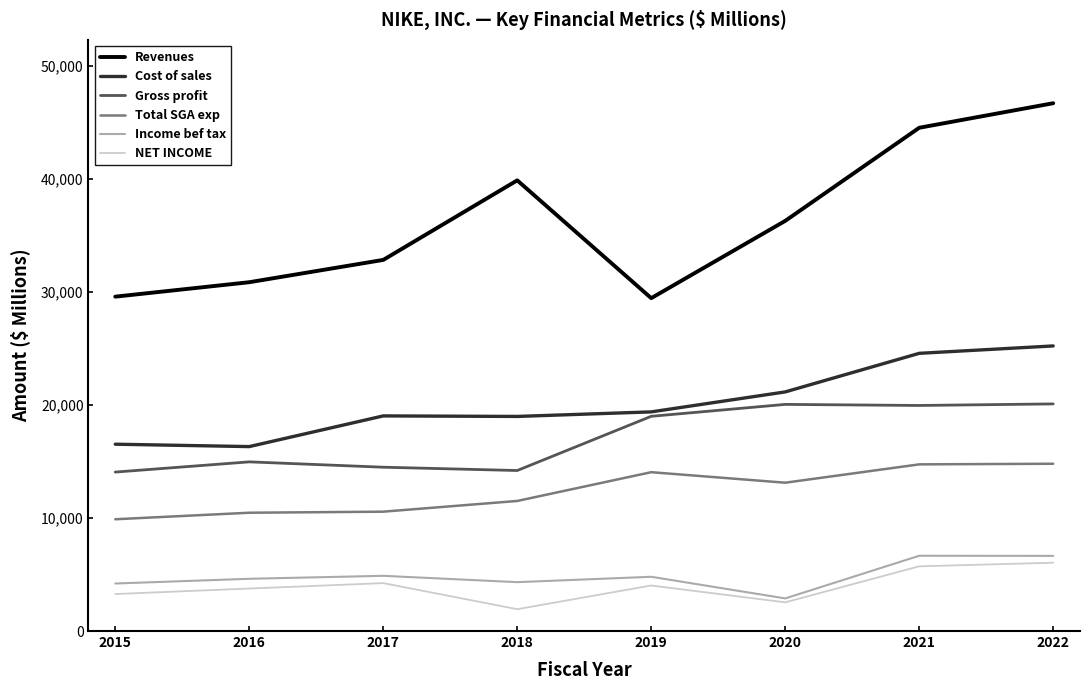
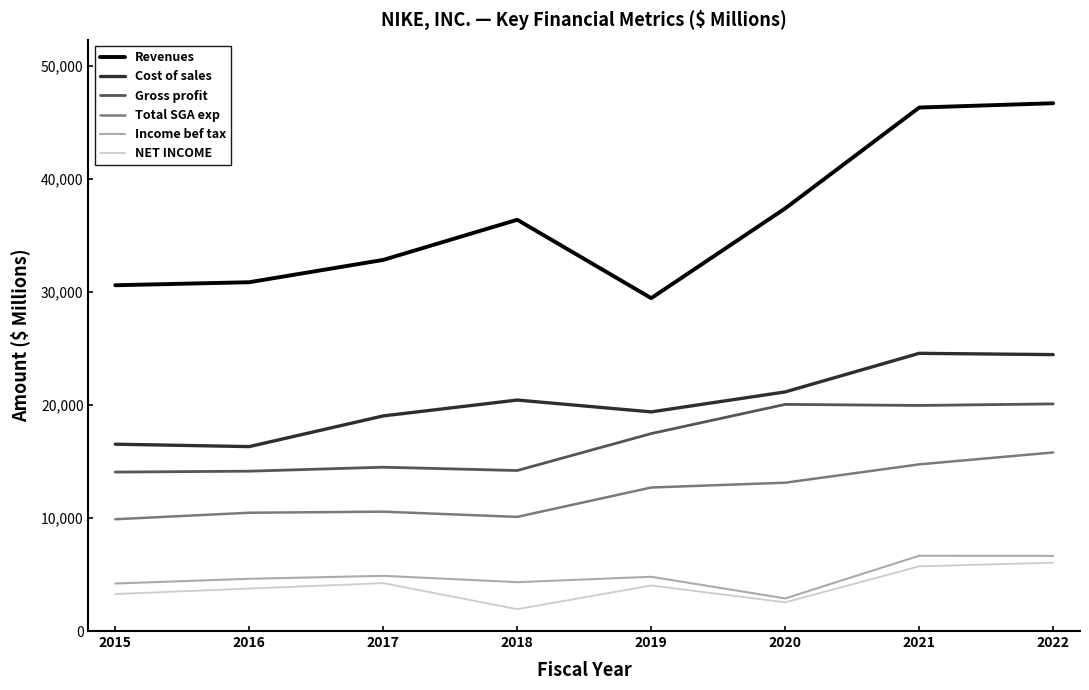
Revenues, 2015: 29,600 -> 30,600
Gross profit, 2016: 15,000 -> 14,100
Revenues, 2018: 39,900 -> 36,400
Cost of sales, 2018: 19,000 -> 20,400
Total SGA exp, 2018: 11,500 -> 10,100
Gross profit, 2019: 19,000 -> 17,500
Total SGA exp, 2019: 14,100 -> 12,700
Revenues, 2020: 36,300 -> 37,400
Revenues, 2021: 44,500 -> 46,300
Cost of sales, 2022: 25,200 -> 24,500
Total SGA exp, 2022: 14,800 -> 15,800
